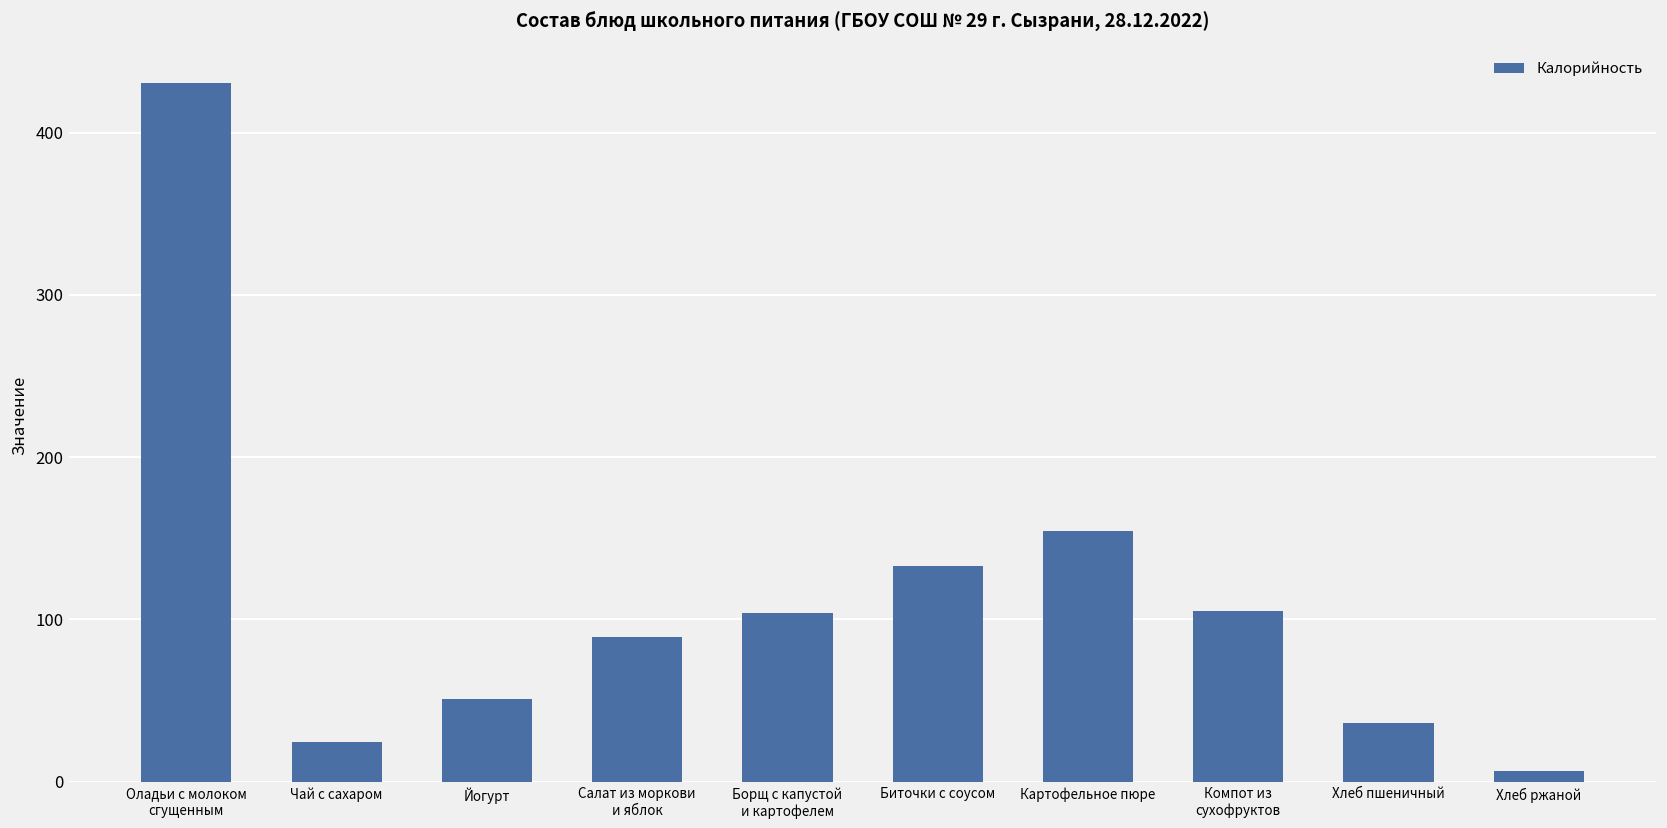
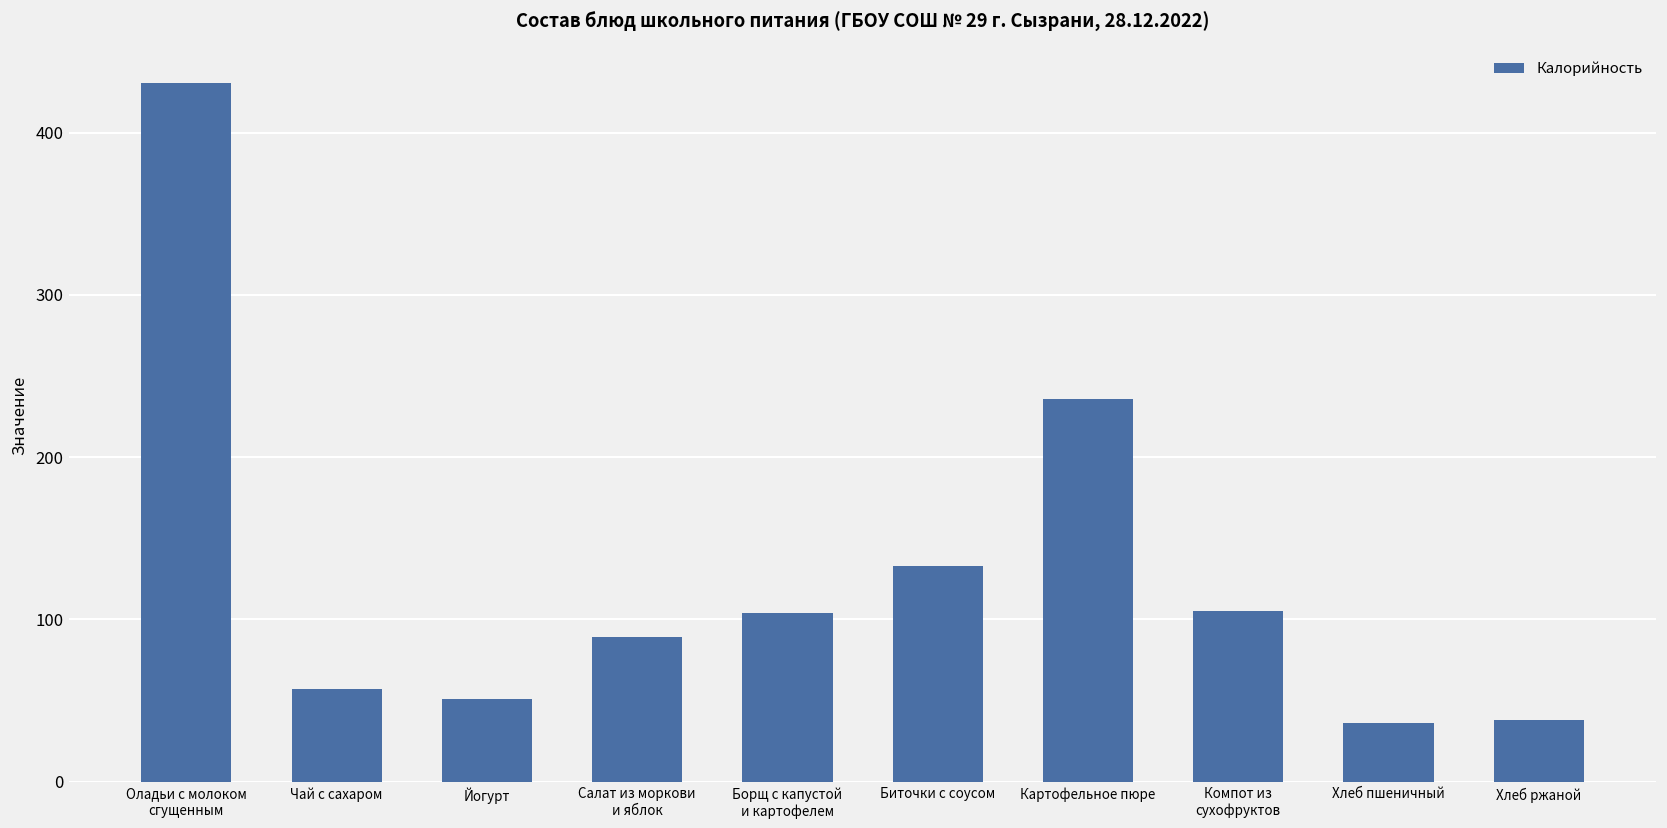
Чай с сахаром: 24 -> 57
Картофельное пюре: 154 -> 236
Хлеб ржаной: 6 -> 38
